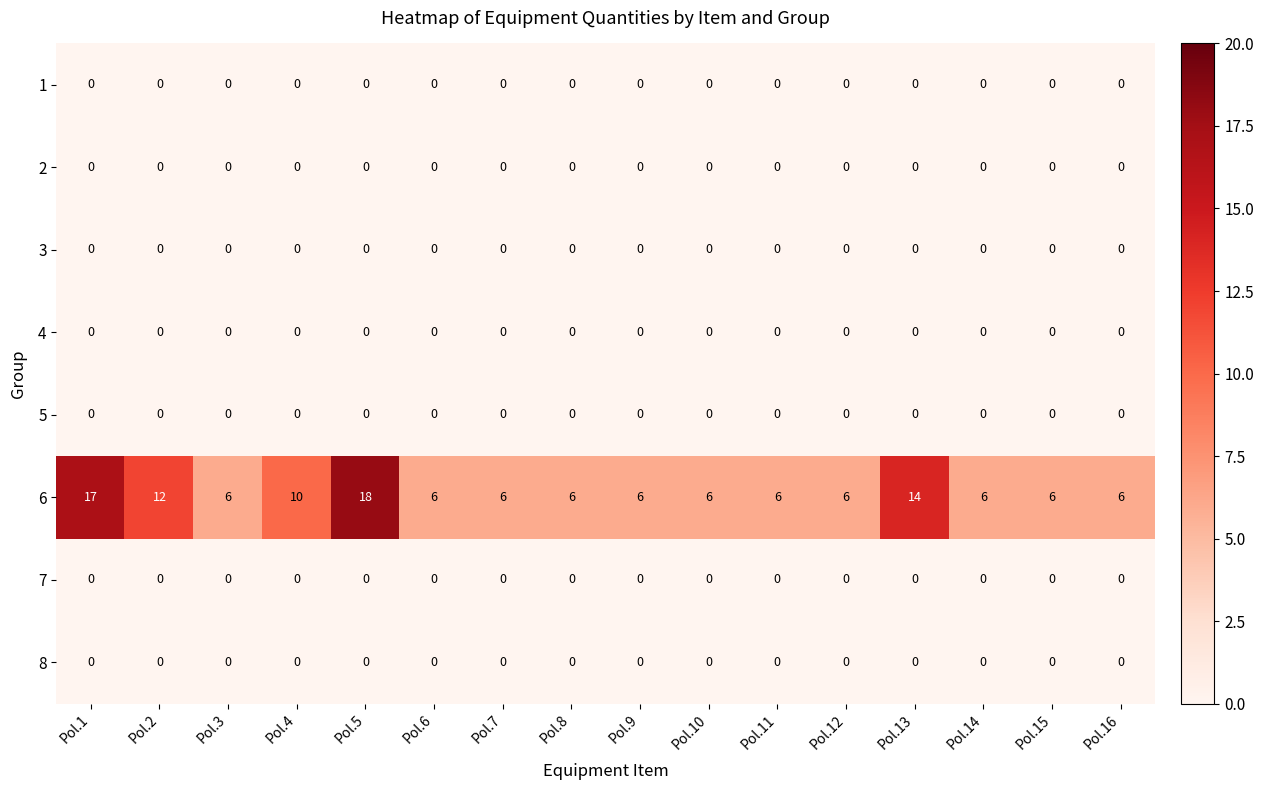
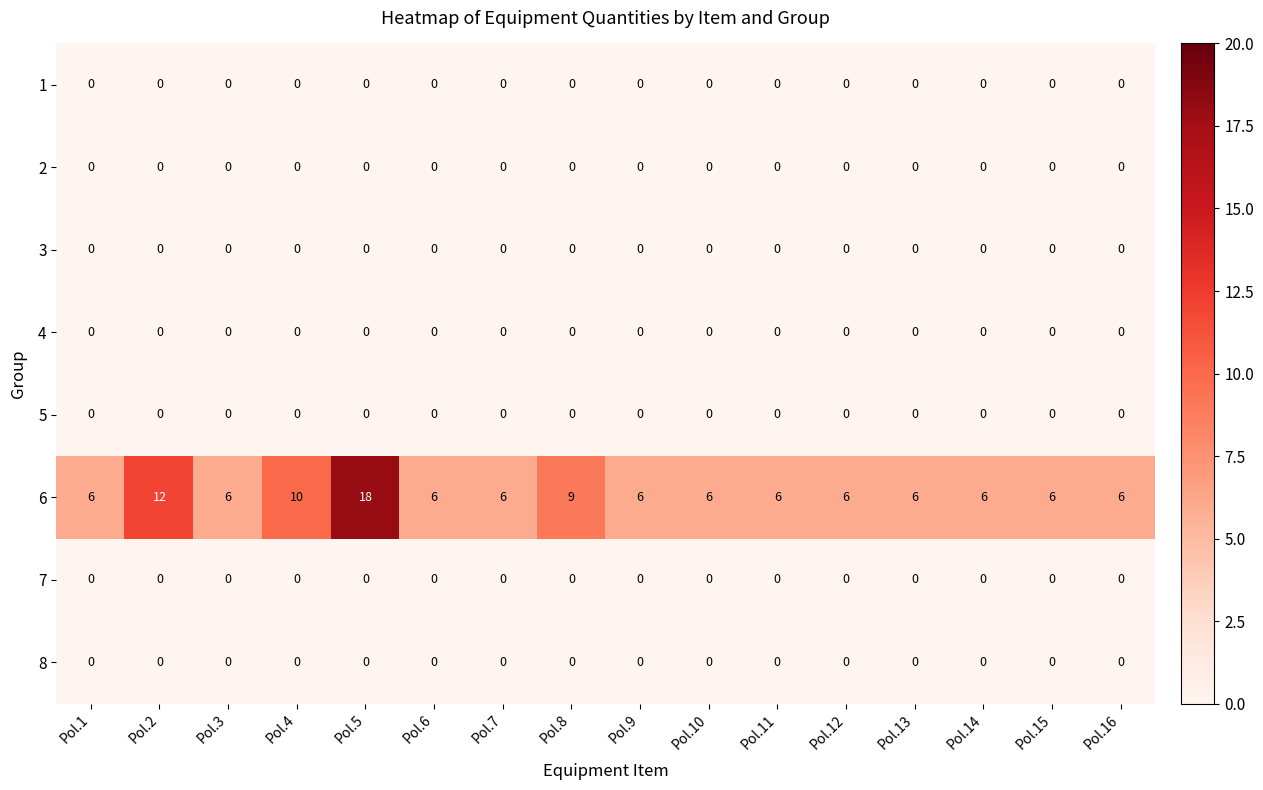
6, Pol.1: 17 -> 6
6, Pol.8: 6 -> 9
6, Pol.13: 14 -> 6
